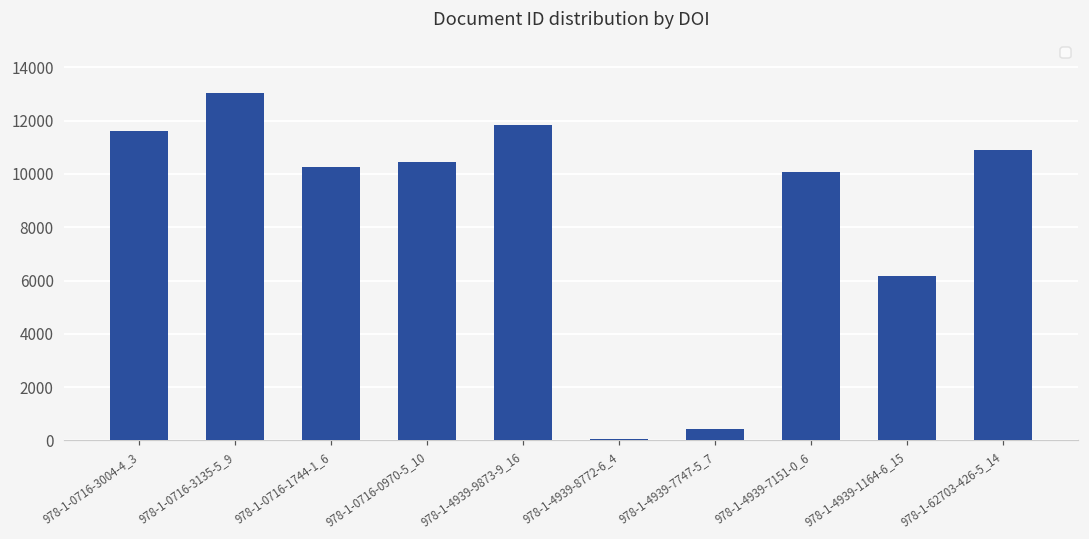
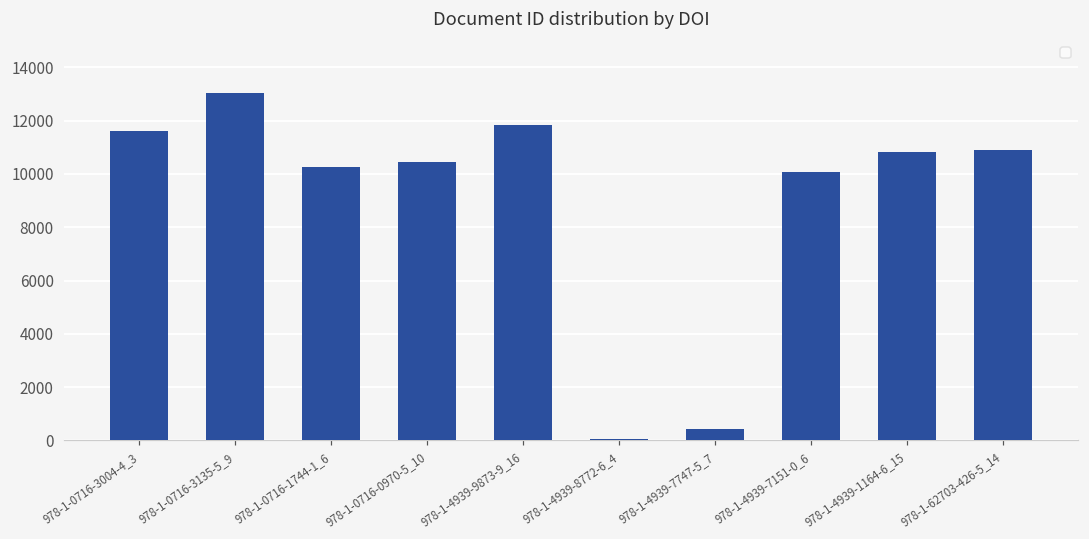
978-1-4939-1164-6_15: 6200 -> 10800
